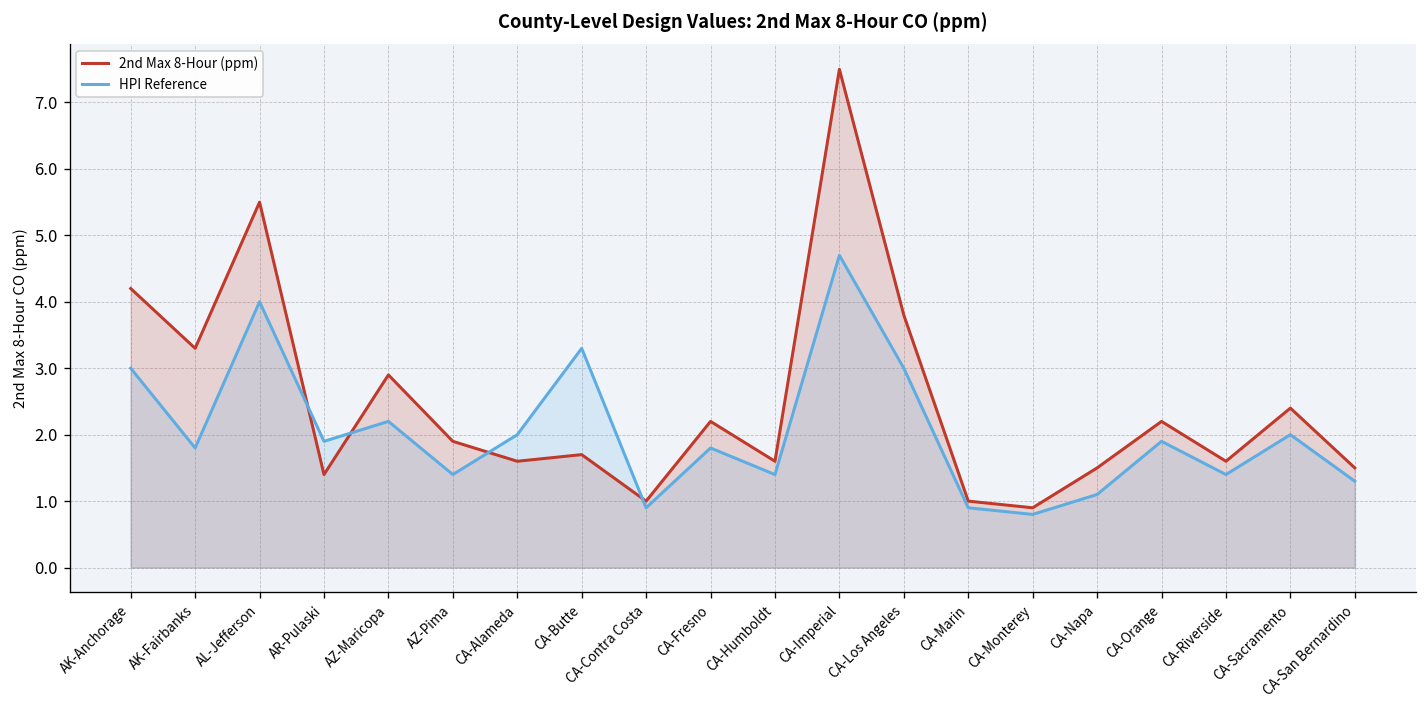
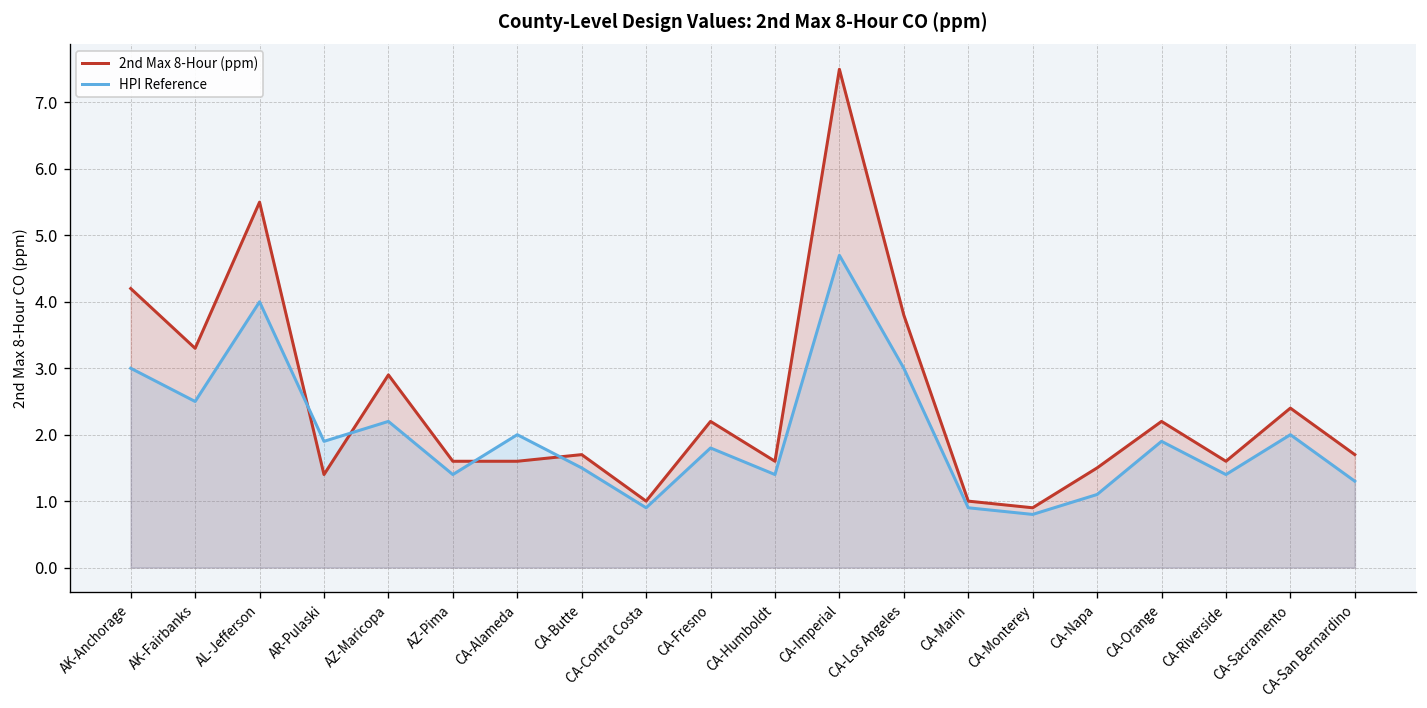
HPI Reference, AK-Fairbanks: 1.8 -> 2.5
2nd Max 8-Hour (ppm), AZ-Pima: 1.9 -> 1.6
HPI Reference, CA-Butte: 3.3 -> 1.5
2nd Max 8-Hour (ppm), CA-San Bernardino: 1.5 -> 1.7
